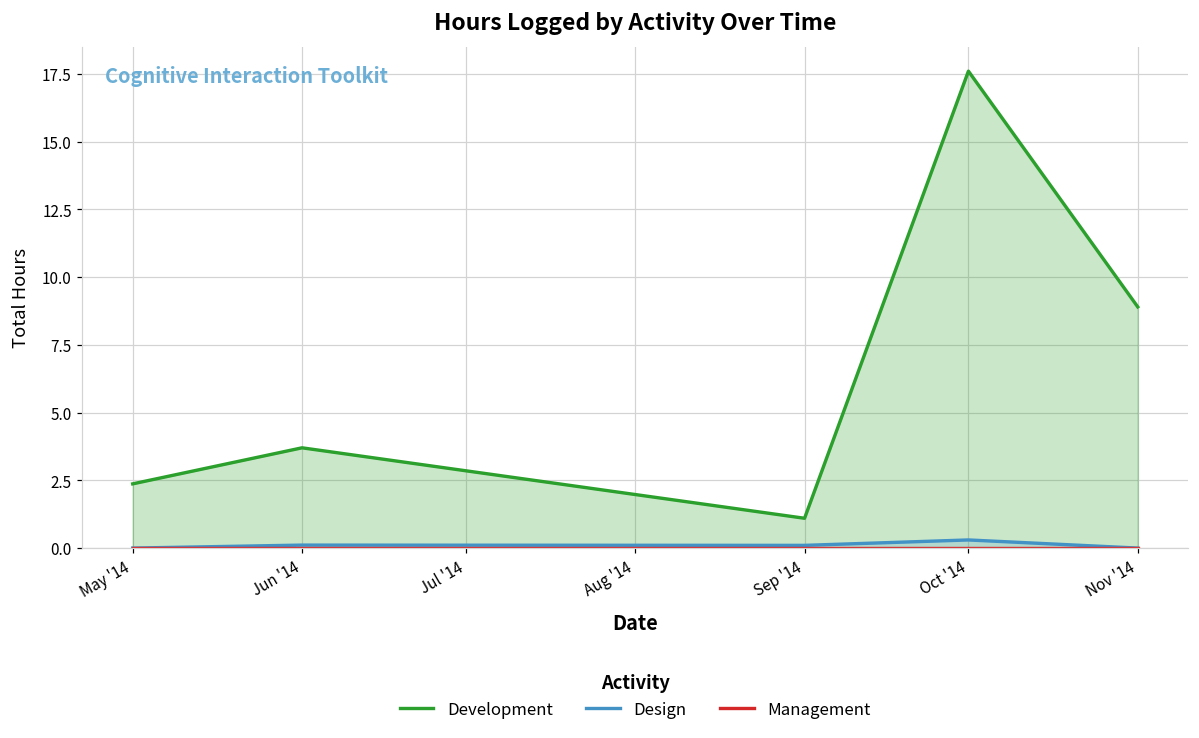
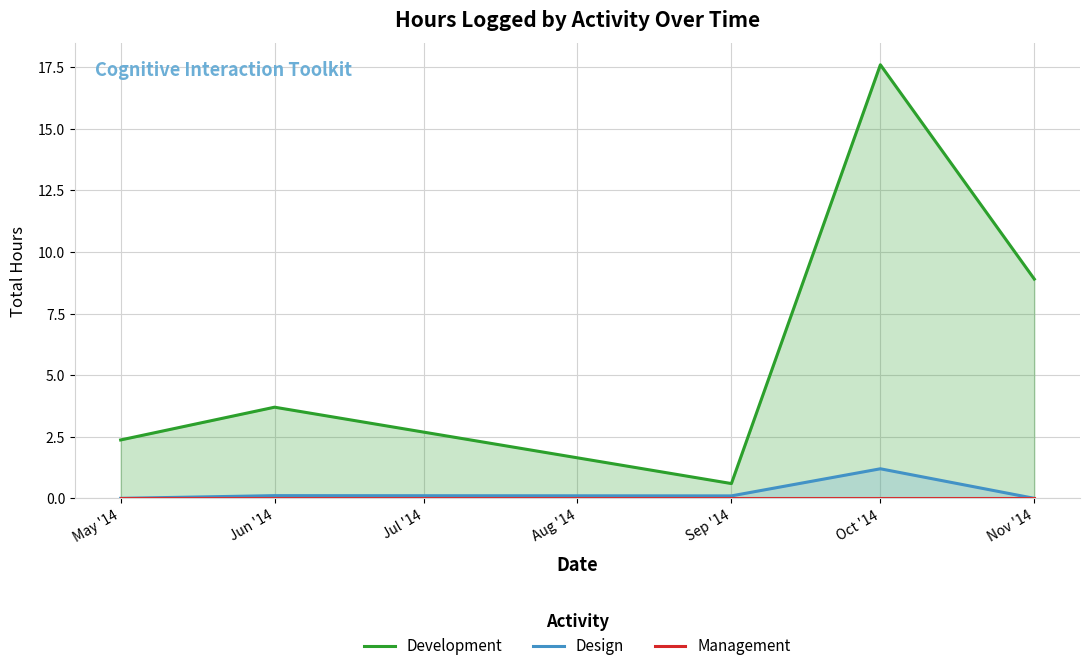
Development, Sep '14: 1.1 -> 0.6
Design, Oct '14: 0.3 -> 1.2
